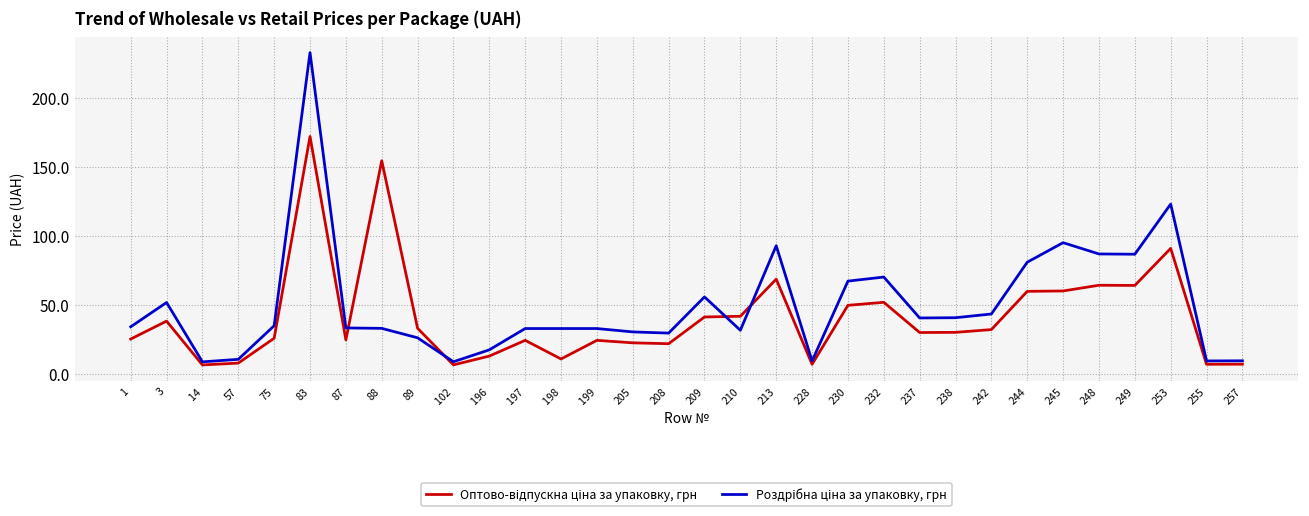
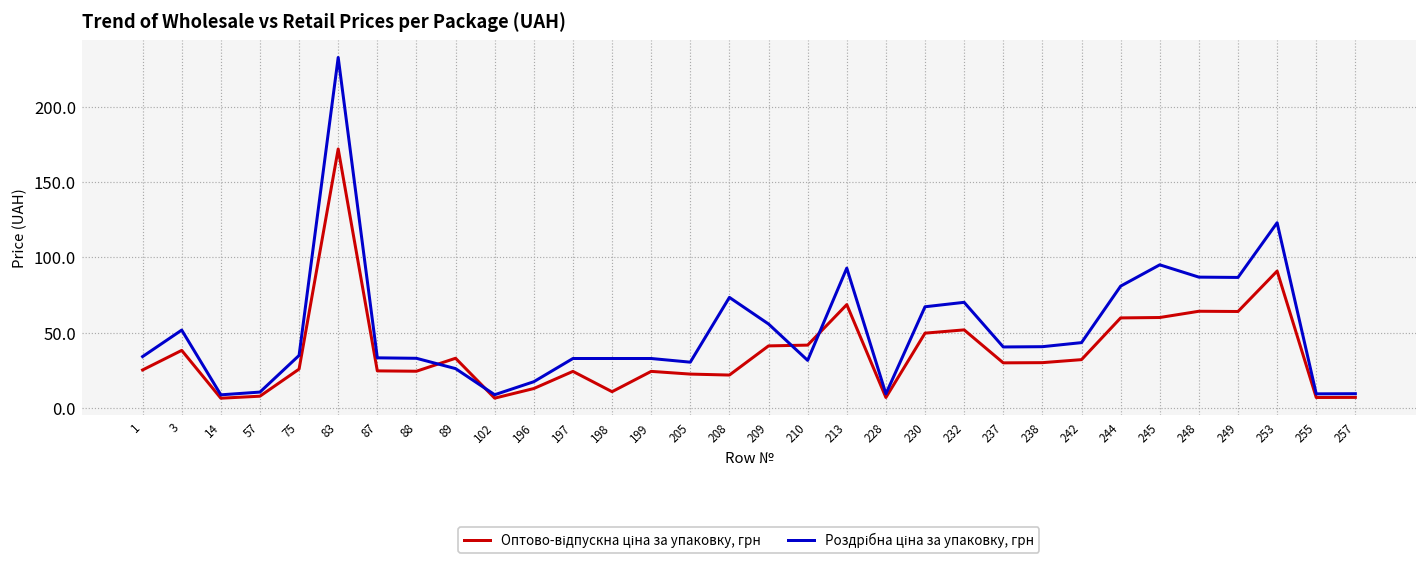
Оптово-відпускна ціна за упаковку, грн, 88: 154 -> 24
Роздрібна ціна за упаковку, грн, 208: 29 -> 73
